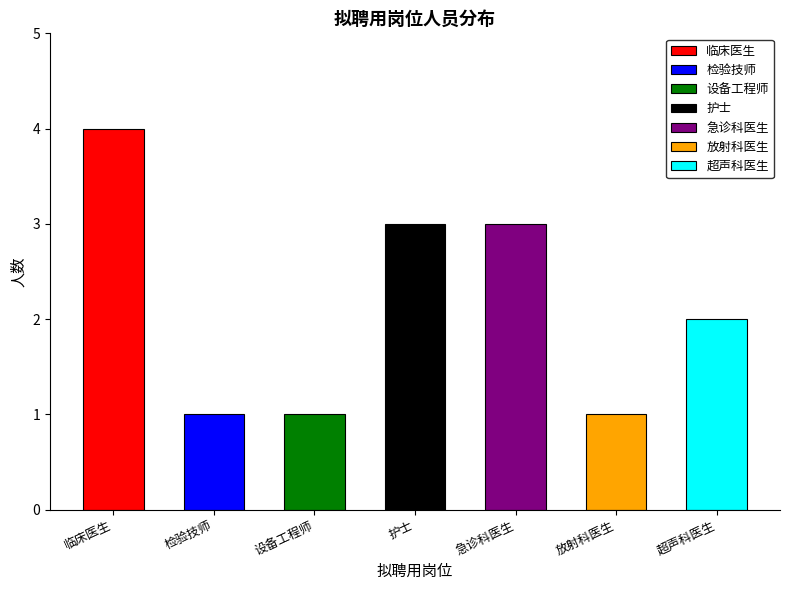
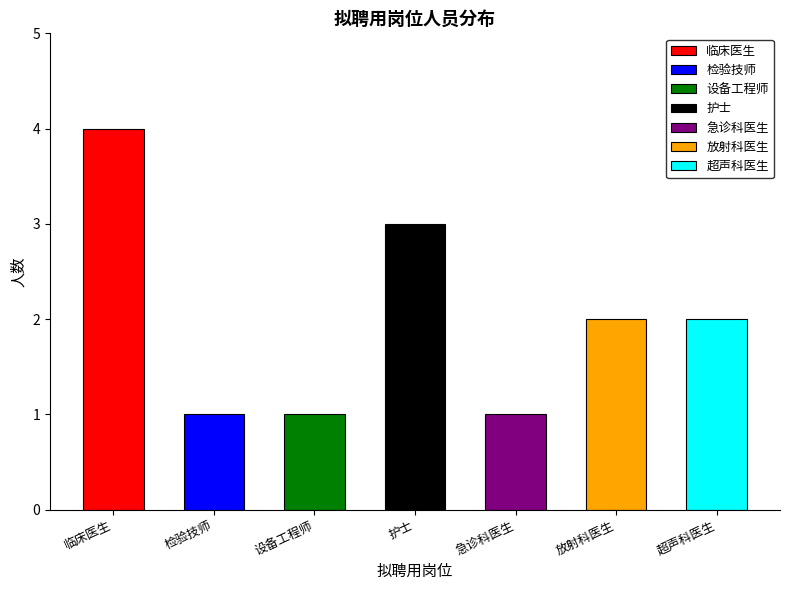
急诊科医生: 3 -> 1
放射科医生: 1 -> 2
